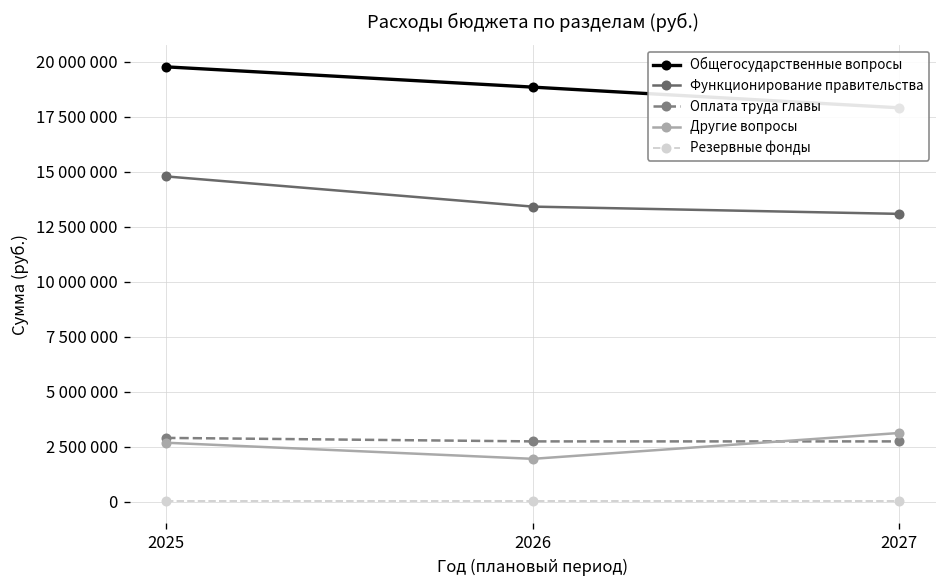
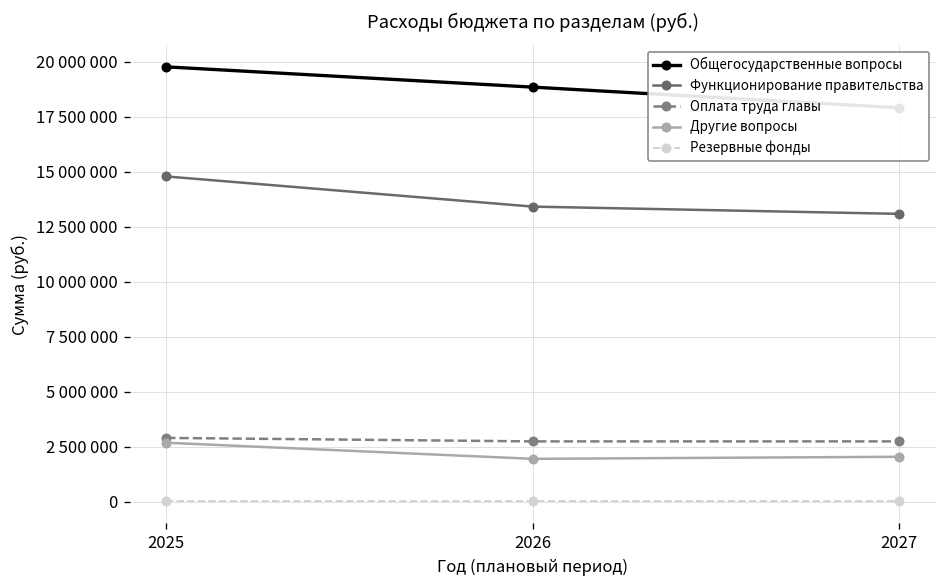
Другие вопросы, 2027: 3100000 -> 2000000
